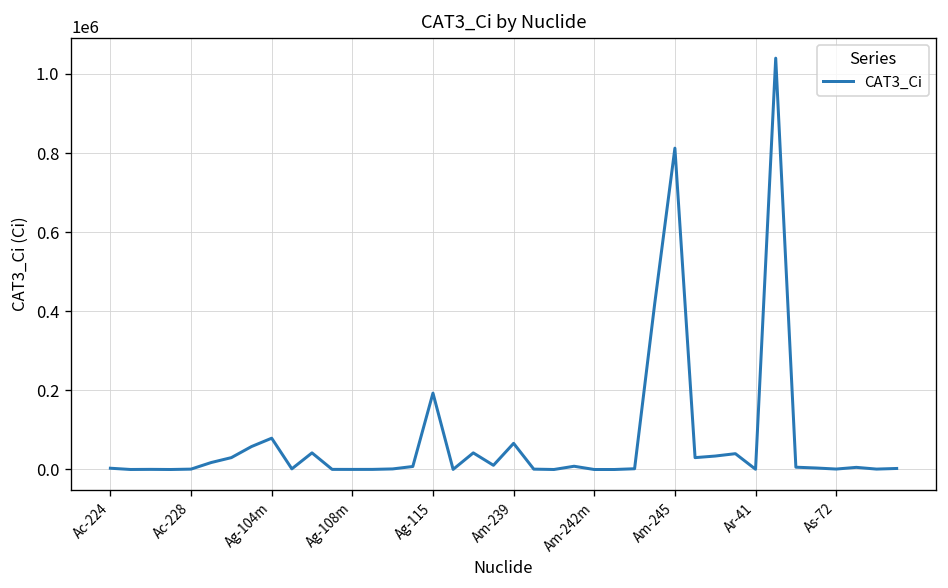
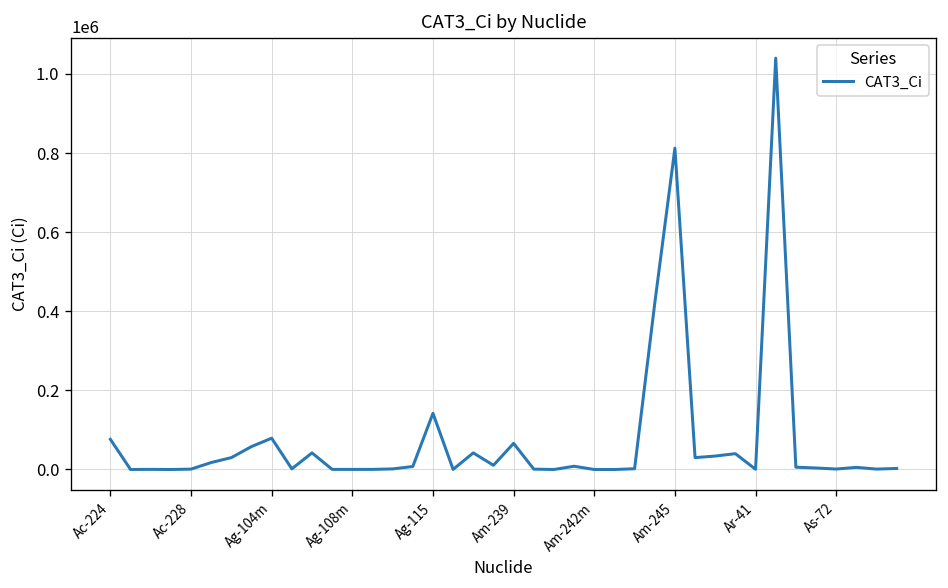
Ac-224: 0 -> 80000
Ag-115: 190000 -> 140000
